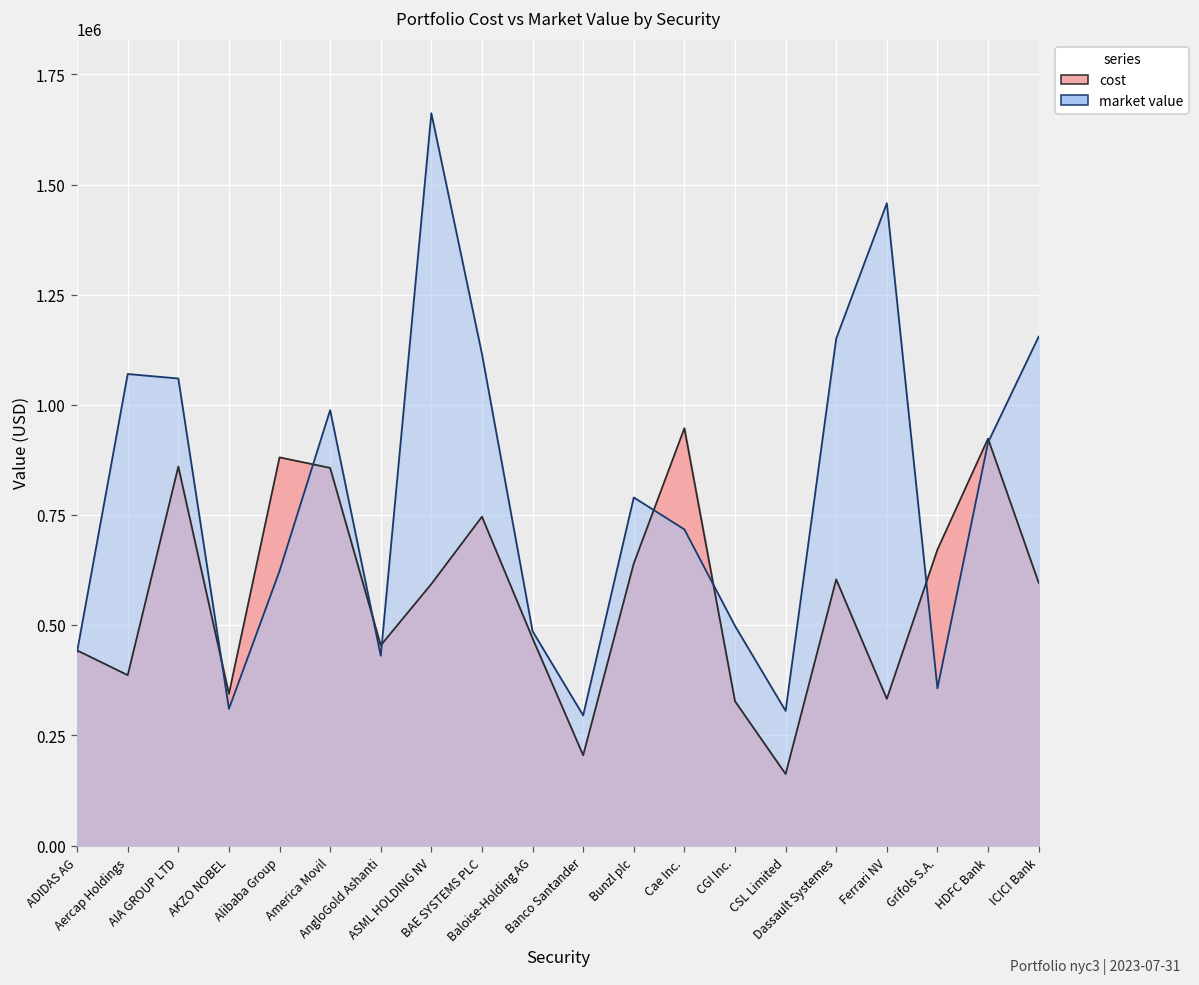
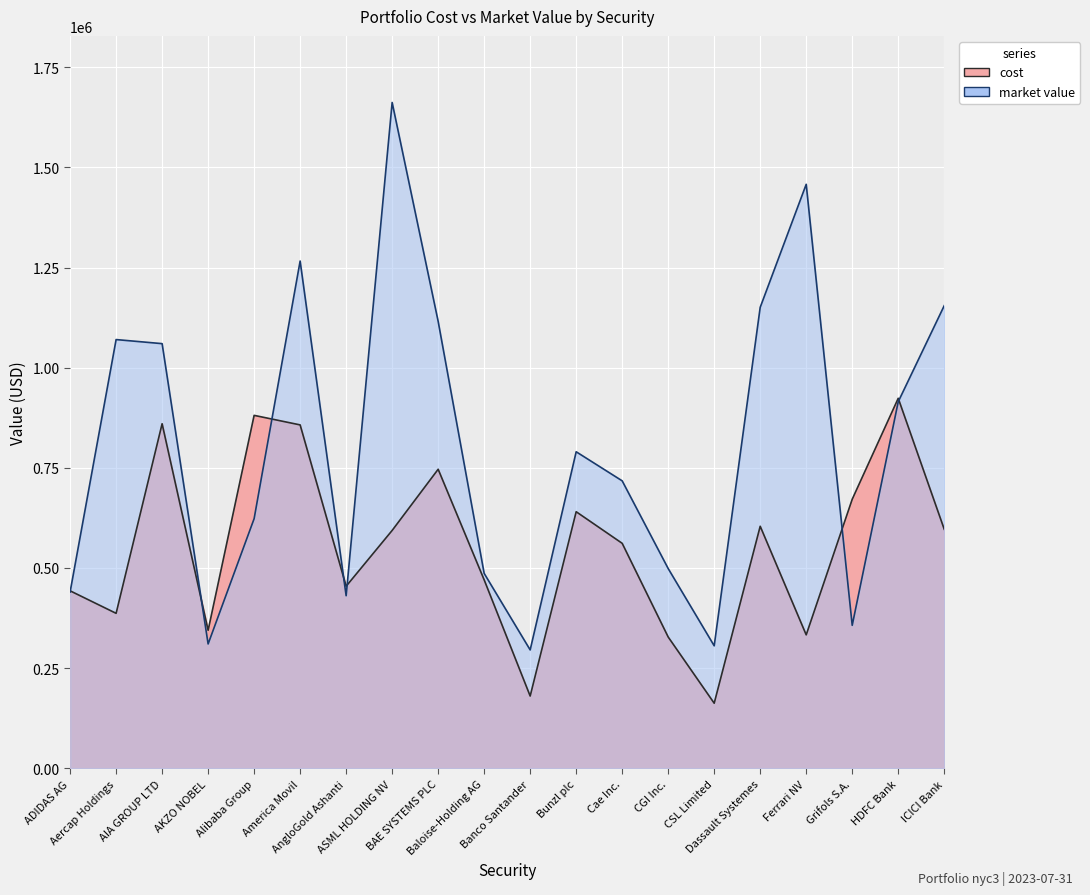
market value, America Movil: 990000 -> 1270000
cost, Banco Santander: 200000 -> 180000
cost, Cae Inc.: 950000 -> 560000
